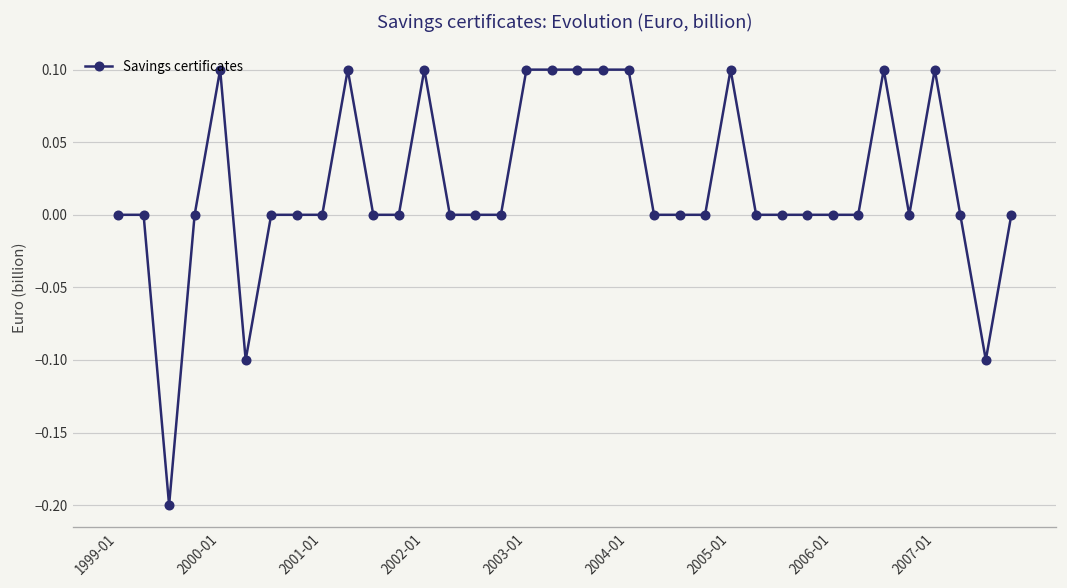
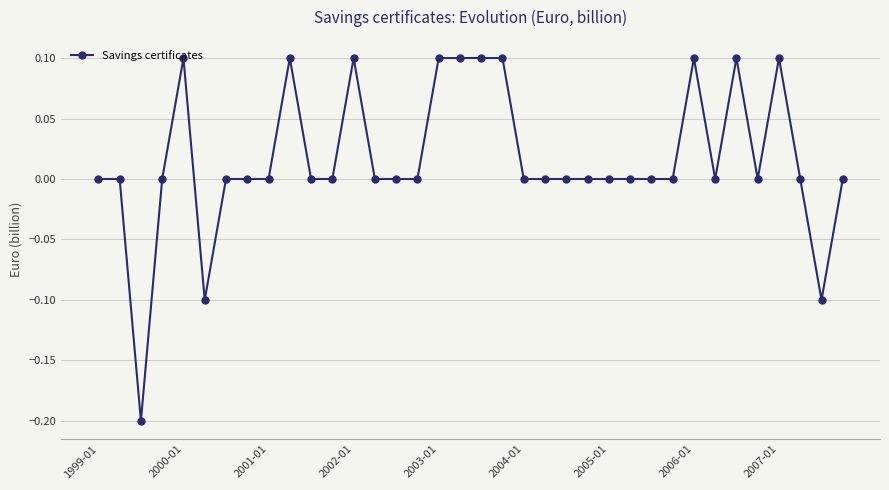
2004-01: 0.1 -> 0.0
2005-01: 0.1 -> 0.0
2006-01: 0.0 -> 0.1
